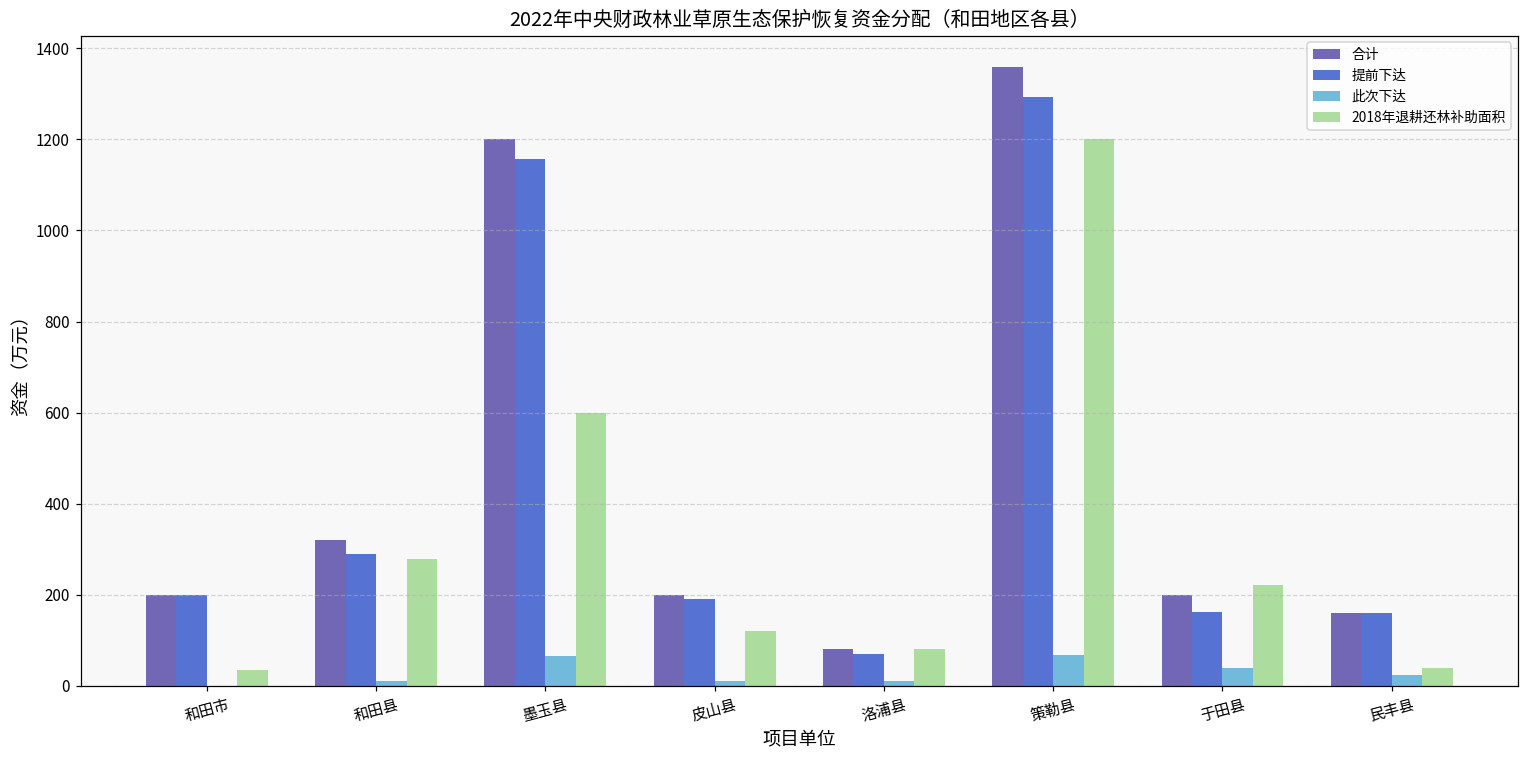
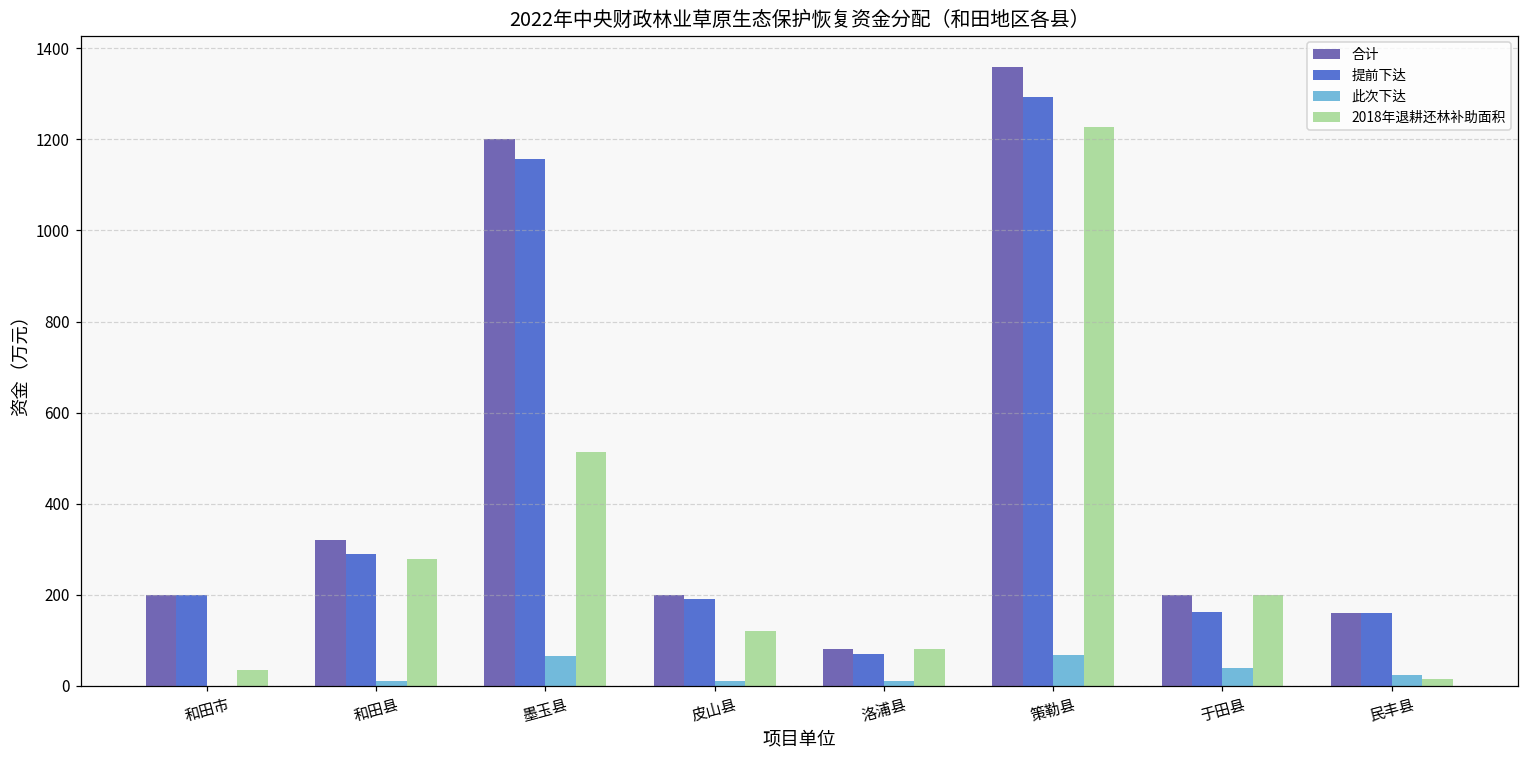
2018年退耕还林补助面积, 墨玉县: 600 -> 510
2018年退耕还林补助面积, 策勒县: 1200 -> 1230
2018年退耕还林补助面积, 于田县: 220 -> 200
2018年退耕还林补助面积, 民丰县: 40 -> 20
